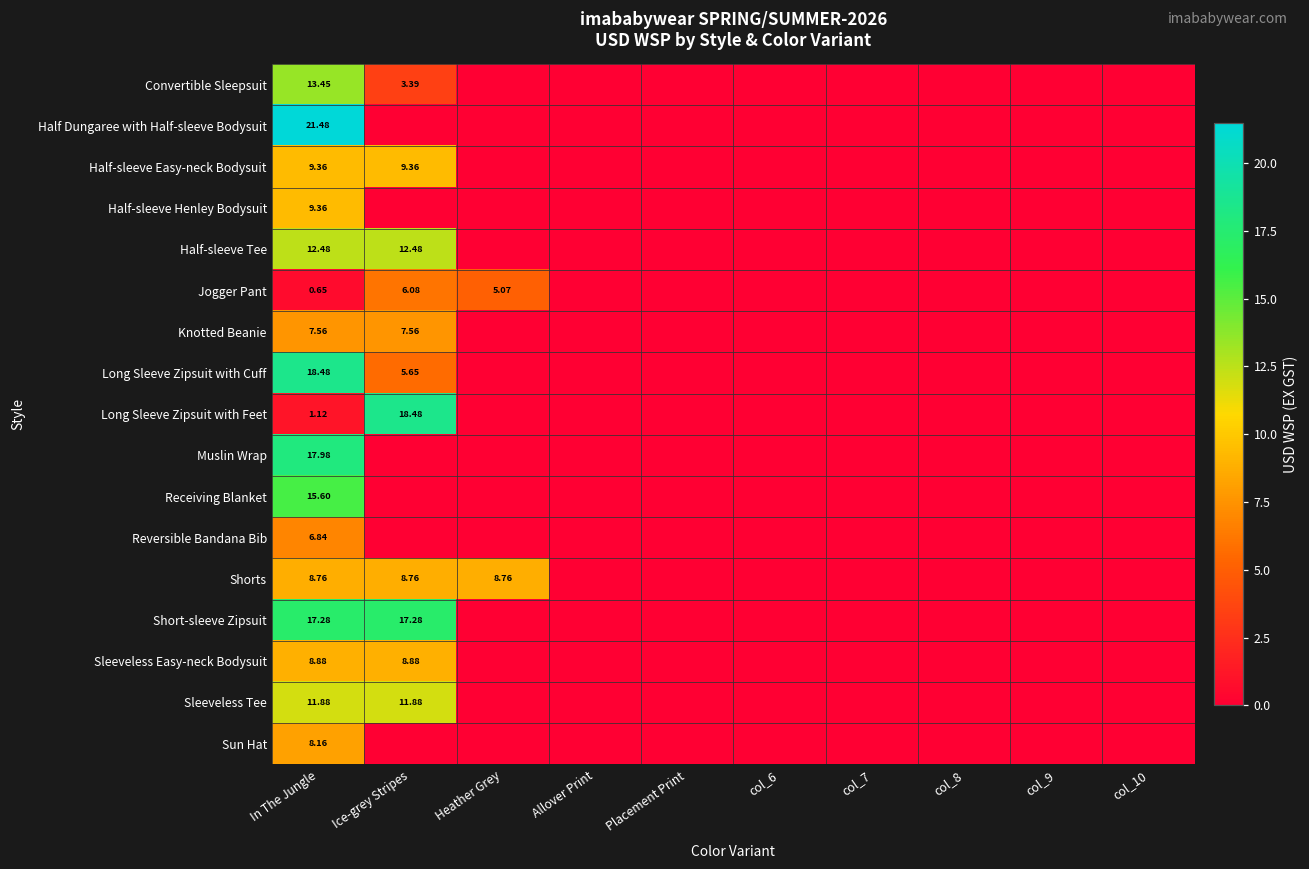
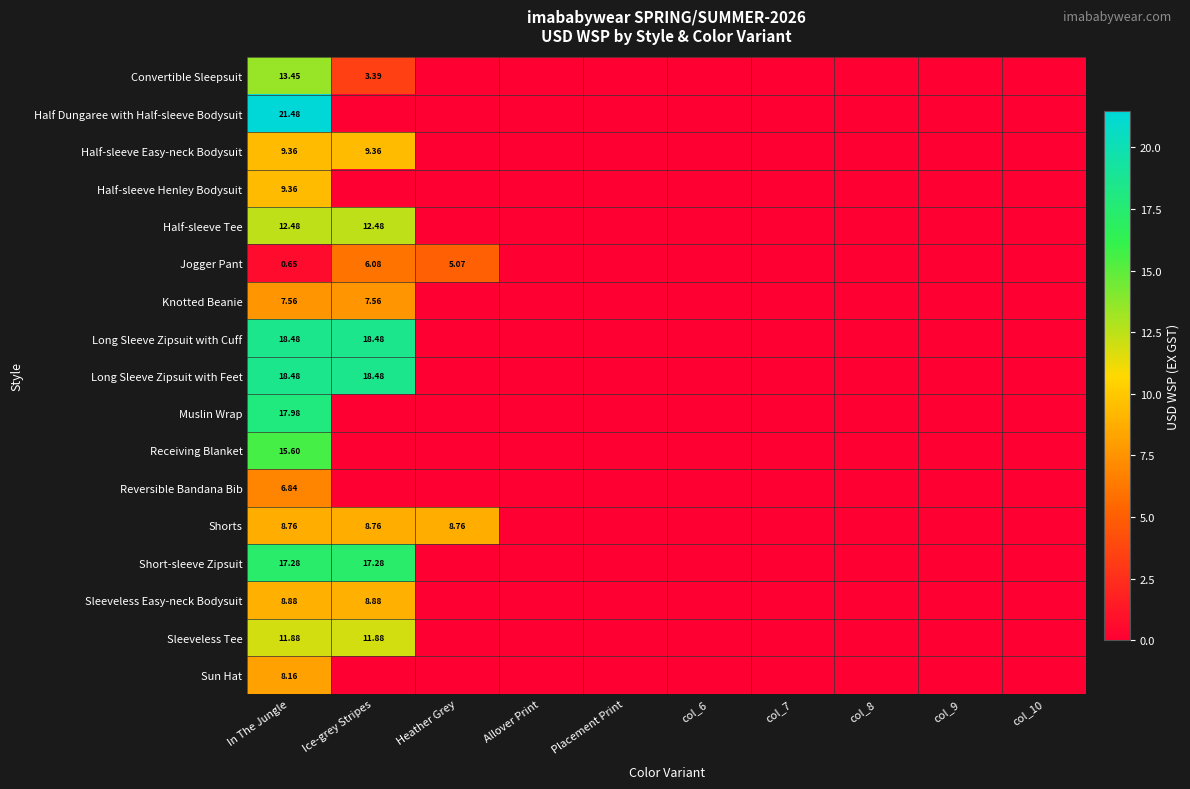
Long Sleeve Zipsuit with Cuff, Ice-grey Stripes: 5.65 -> 18.48
Long Sleeve Zipsuit with Feet, In The Jungle: 1.12 -> 18.48
